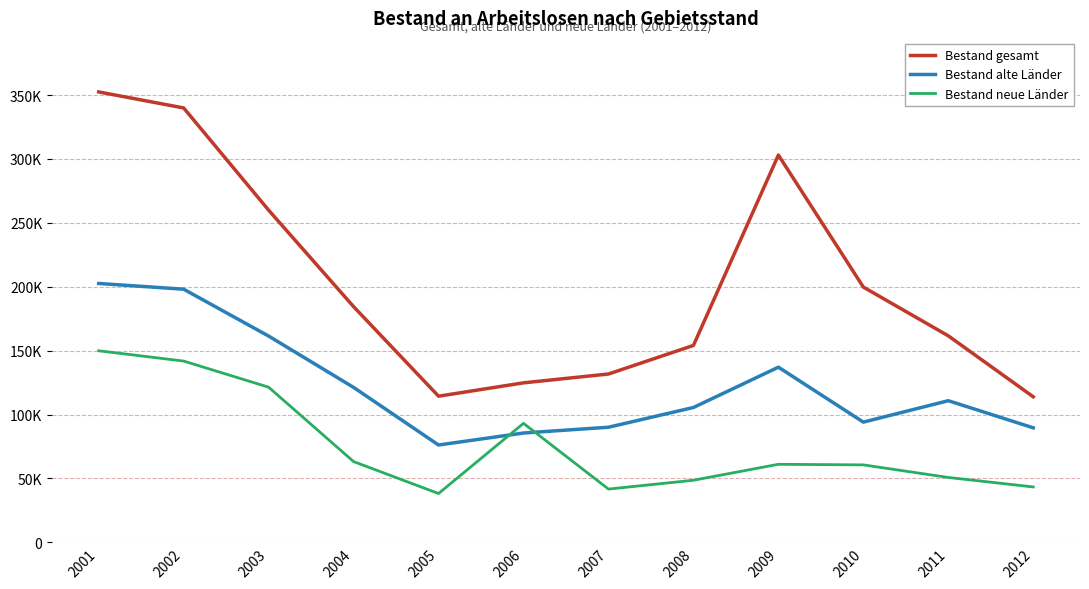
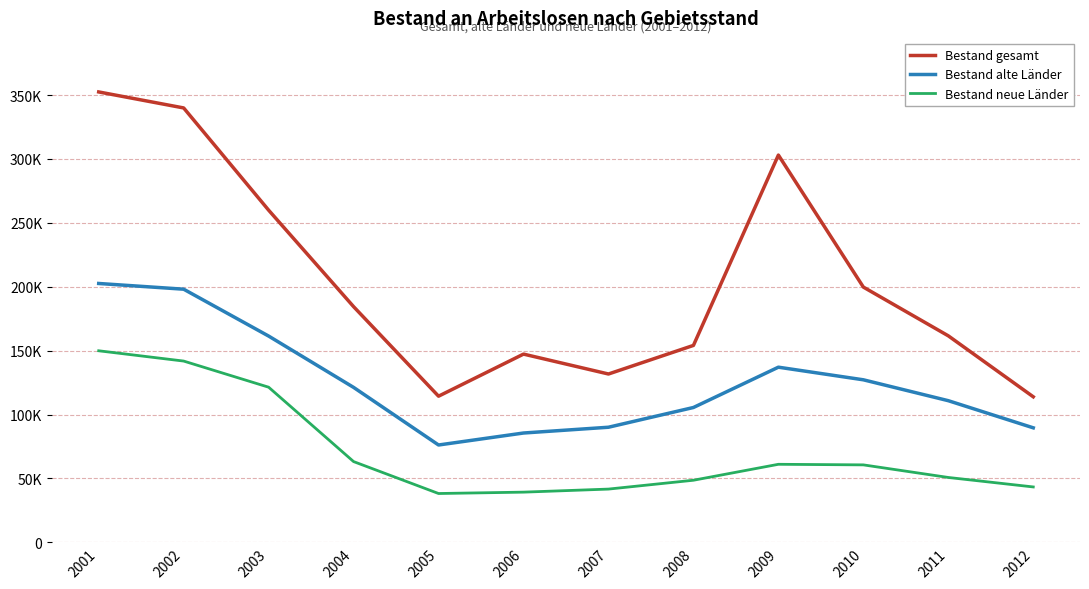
Bestand gesamt, 2006: 125000 -> 147000
Bestand neue Länder, 2006: 93000 -> 39000
Bestand alte Länder, 2010: 94000 -> 127000
